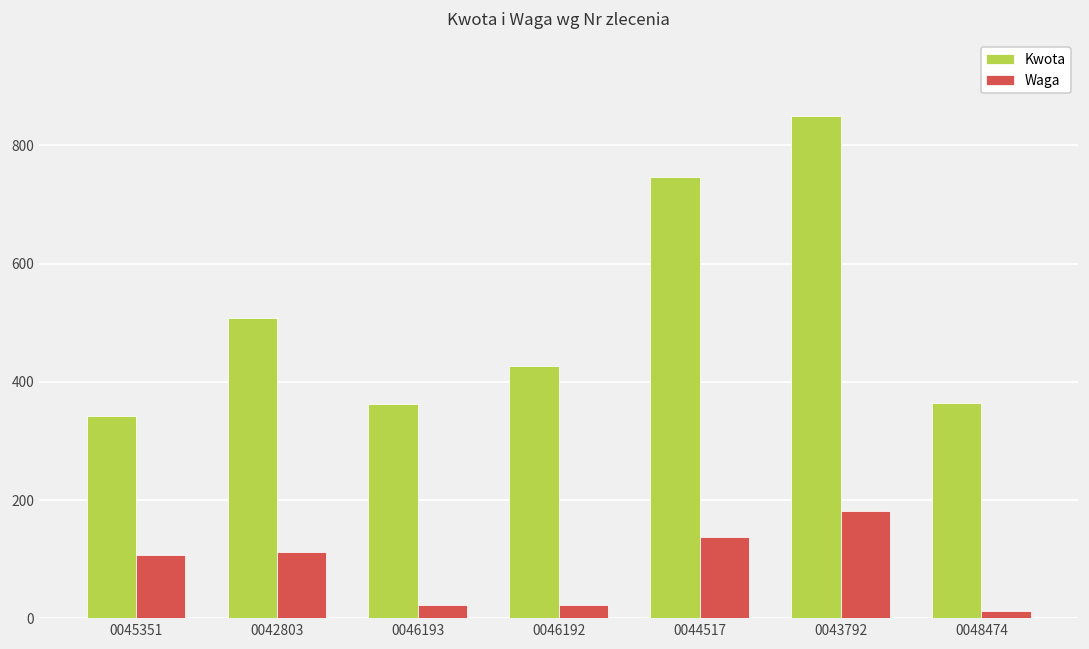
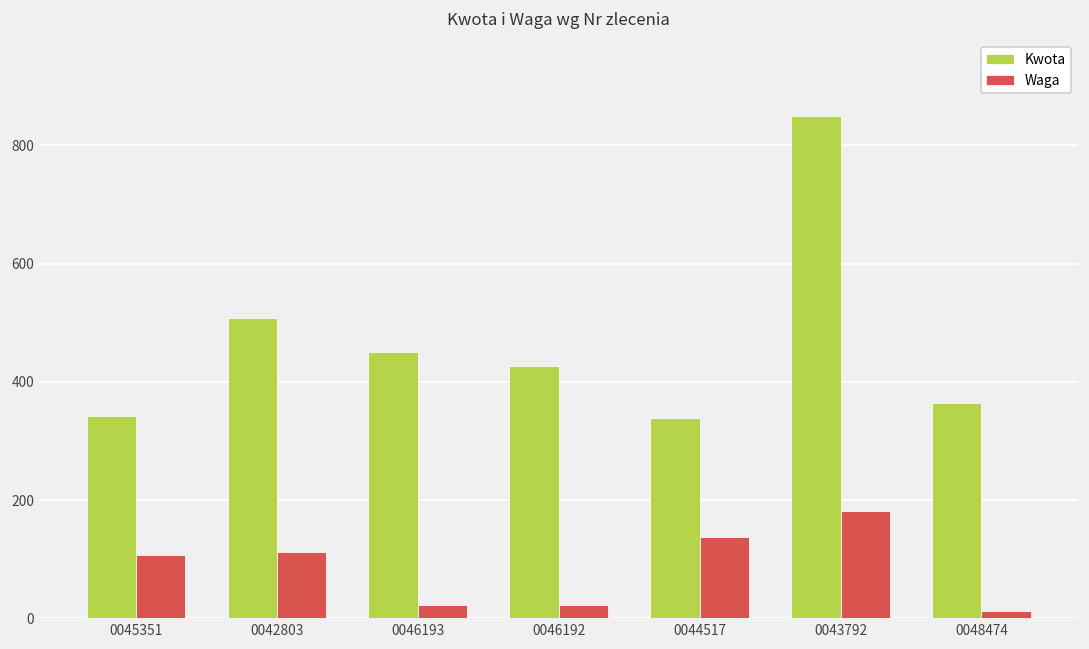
Kwota, 0046193: 360 -> 450
Kwota, 0044517: 750 -> 340
